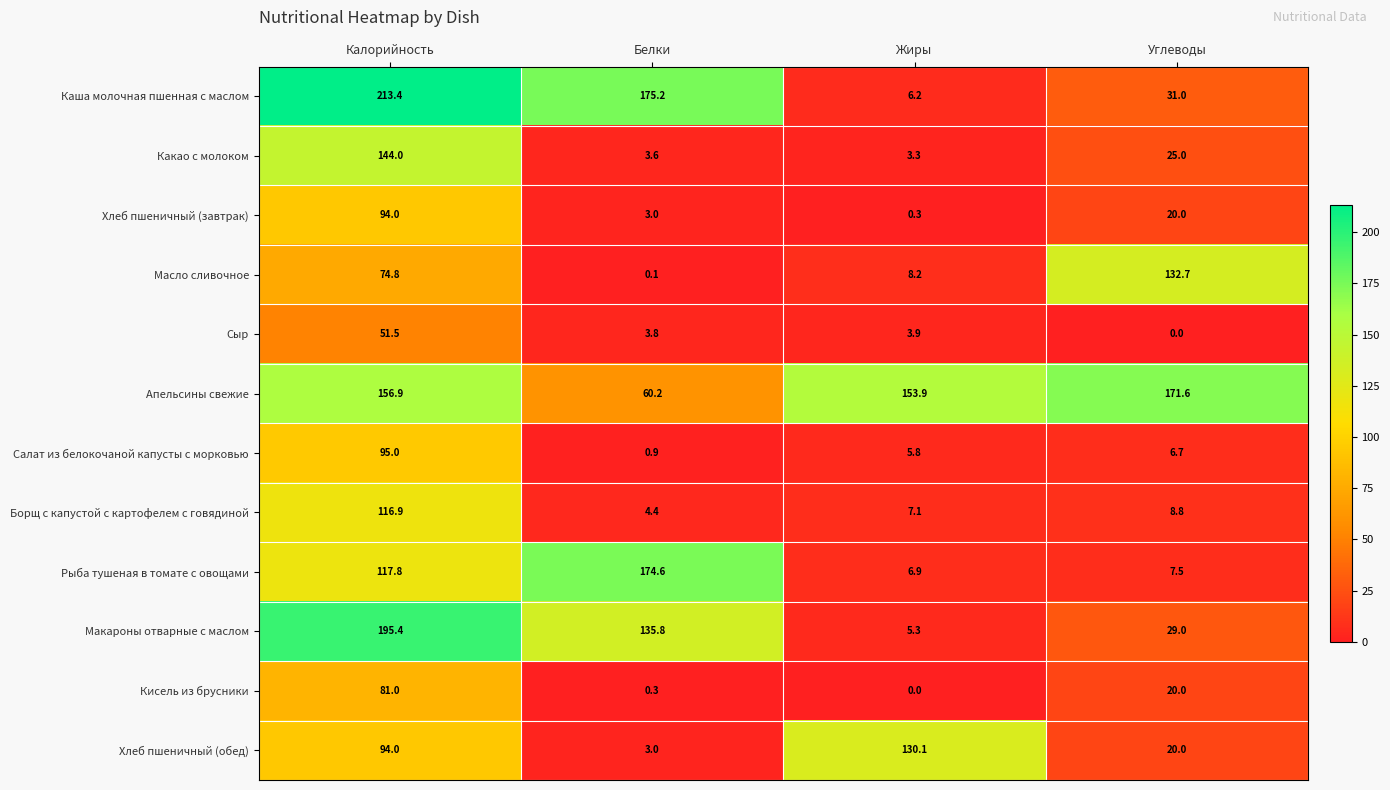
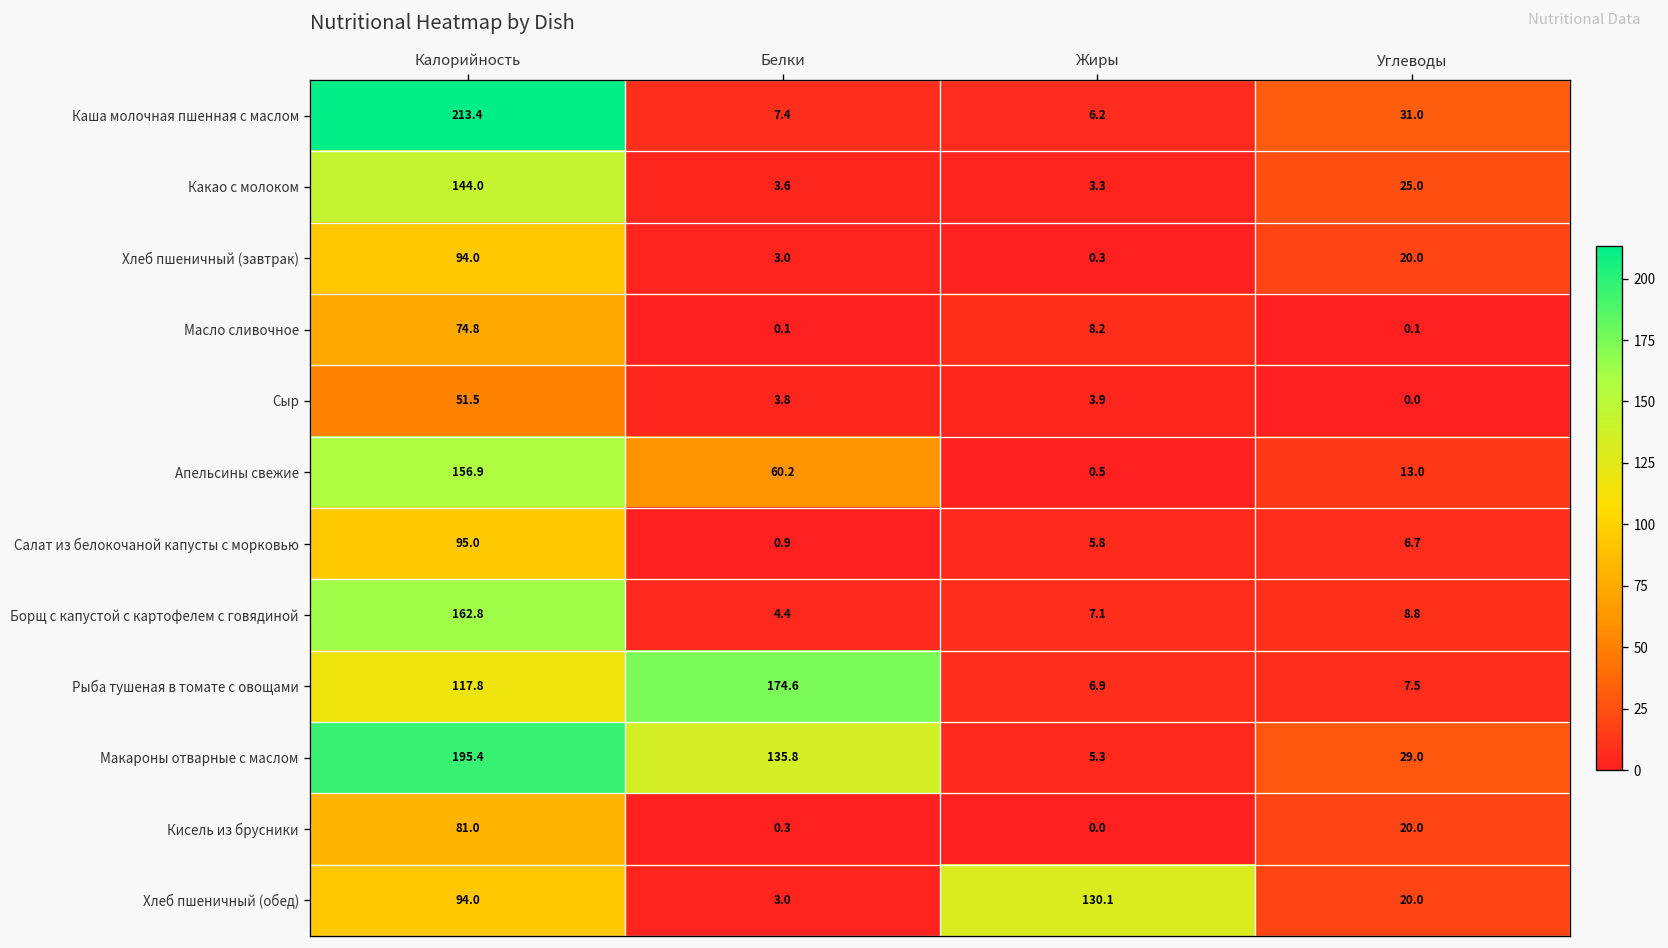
Каша молочная пшенная с маслом, Белки: 175.2 -> 7.4
Масло сливочное, Углеводы: 132.7 -> 0.1
Апельсины свежие, Жиры: 153.9 -> 0.5
Апельсины свежие, Углеводы: 171.6 -> 13.0
Борщ с капустой с картофелем с говядиной, Калорийность: 116.9 -> 162.8
